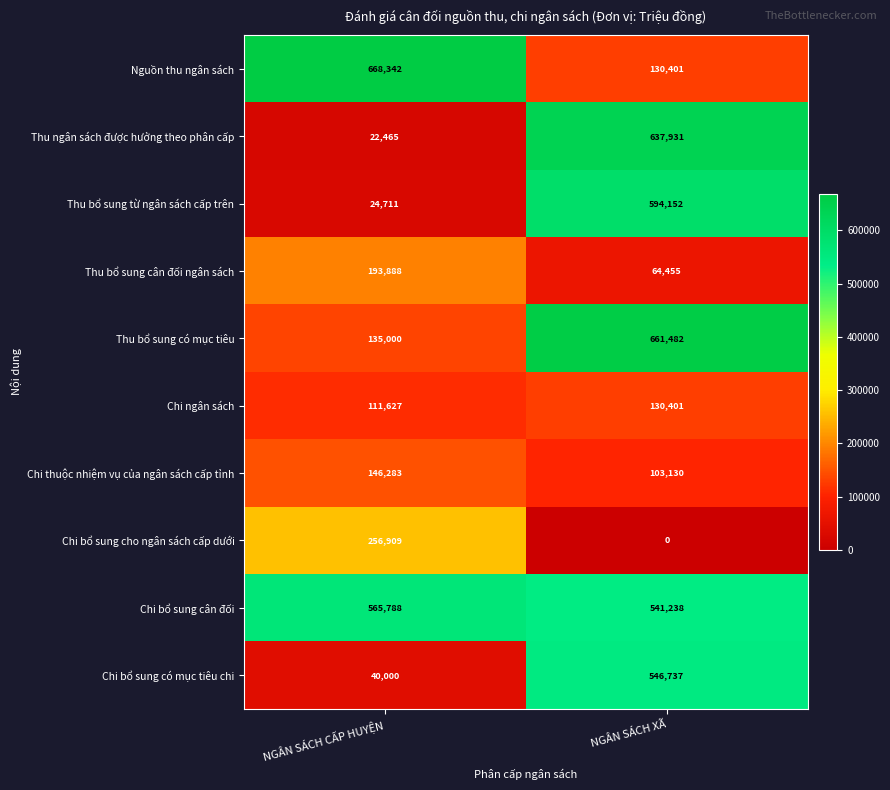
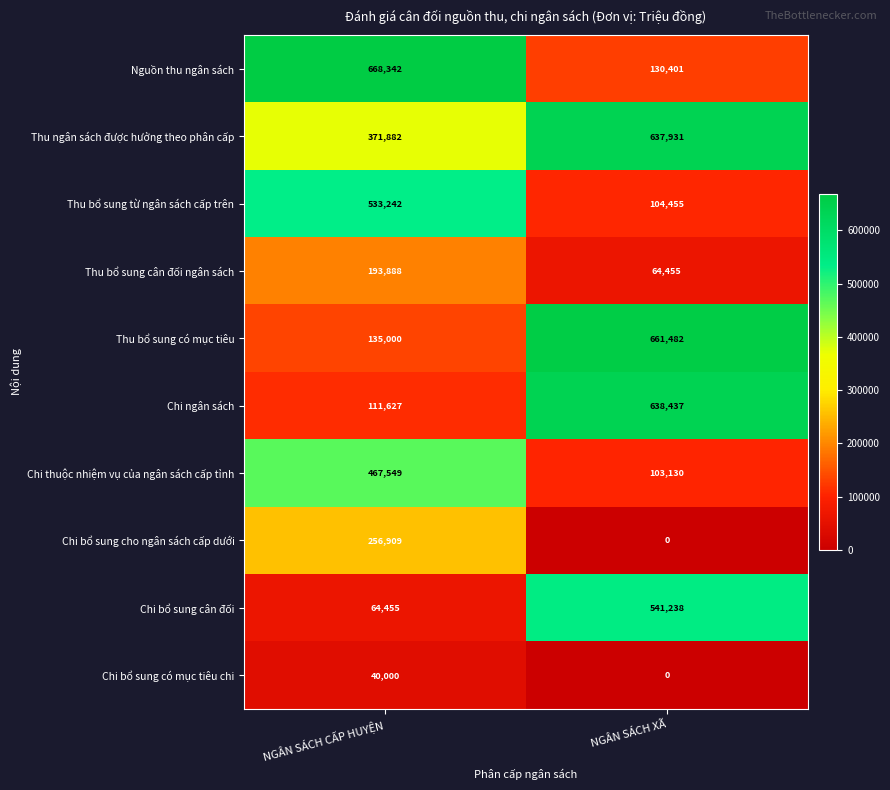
Thu ngân sách được hưởng theo phân cấp, NGÂN SÁCH CẤP HUYỆN: 22,465 -> 371,882
Thu bổ sung từ ngân sách cấp trên, NGÂN SÁCH CẤP HUYỆN: 24,711 -> 533,242
Thu bổ sung từ ngân sách cấp trên, NGÂN SÁCH XÃ: 594,152 -> 104,455
Chi ngân sách, NGÂN SÁCH XÃ: 130,401 -> 638,437
Chi thuộc nhiệm vụ của ngân sách cấp tỉnh, NGÂN SÁCH CẤP HUYỆN: 146,283 -> 467,549
Chi bổ sung cân đối, NGÂN SÁCH CẤP HUYỆN: 565,788 -> 64,455
Chi bổ sung có mục tiêu chi, NGÂN SÁCH XÃ: 546,737 -> 0
